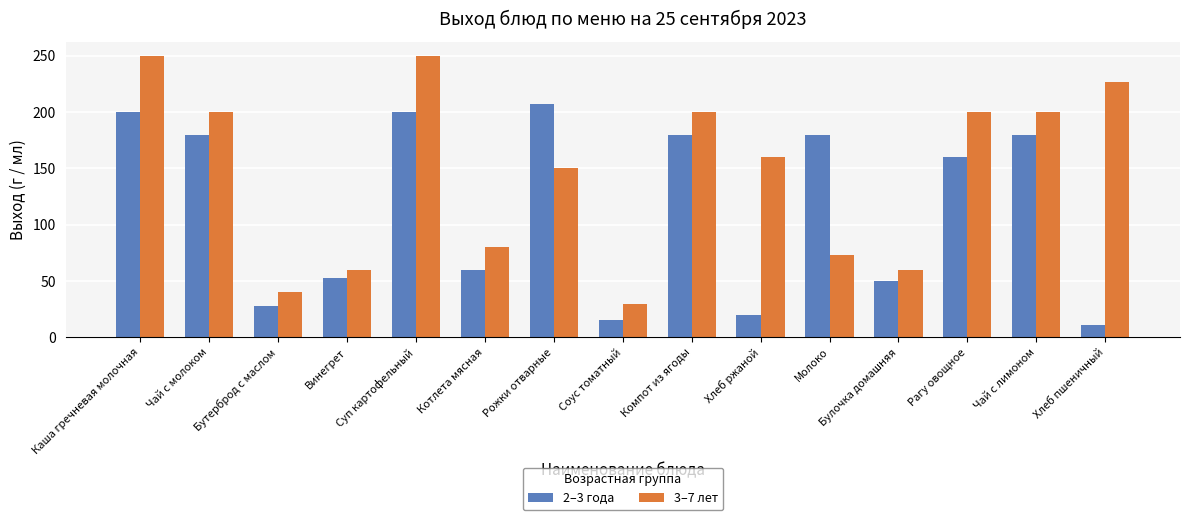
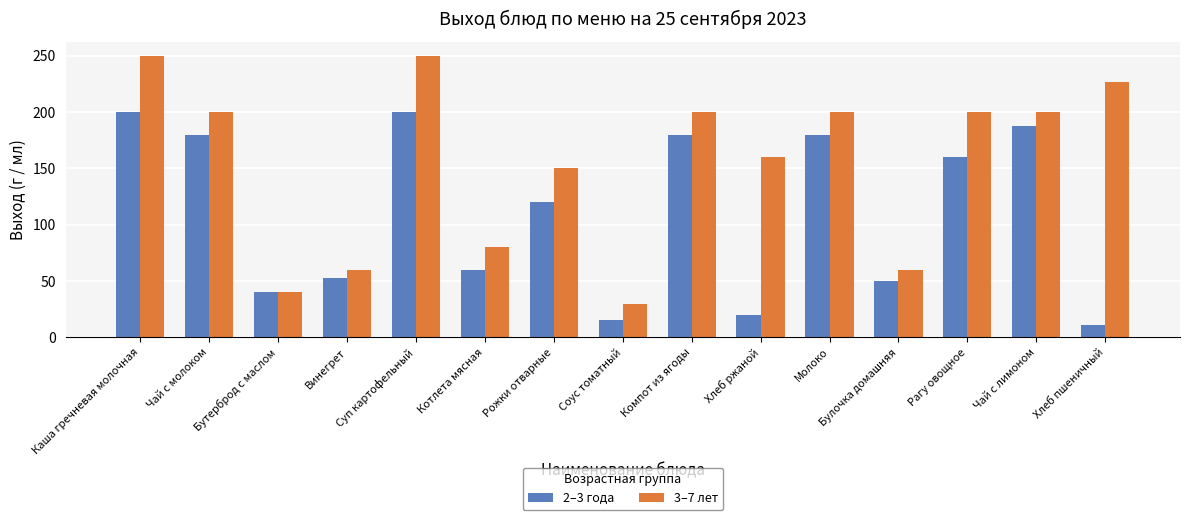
2–3 года, Бутерброд с маслом: 28 -> 40
2–3 года, Рожки отварные: 207 -> 120
3–7 лет, Молоко: 73 -> 200
2–3 года, Чай с лимоном: 180 -> 188
